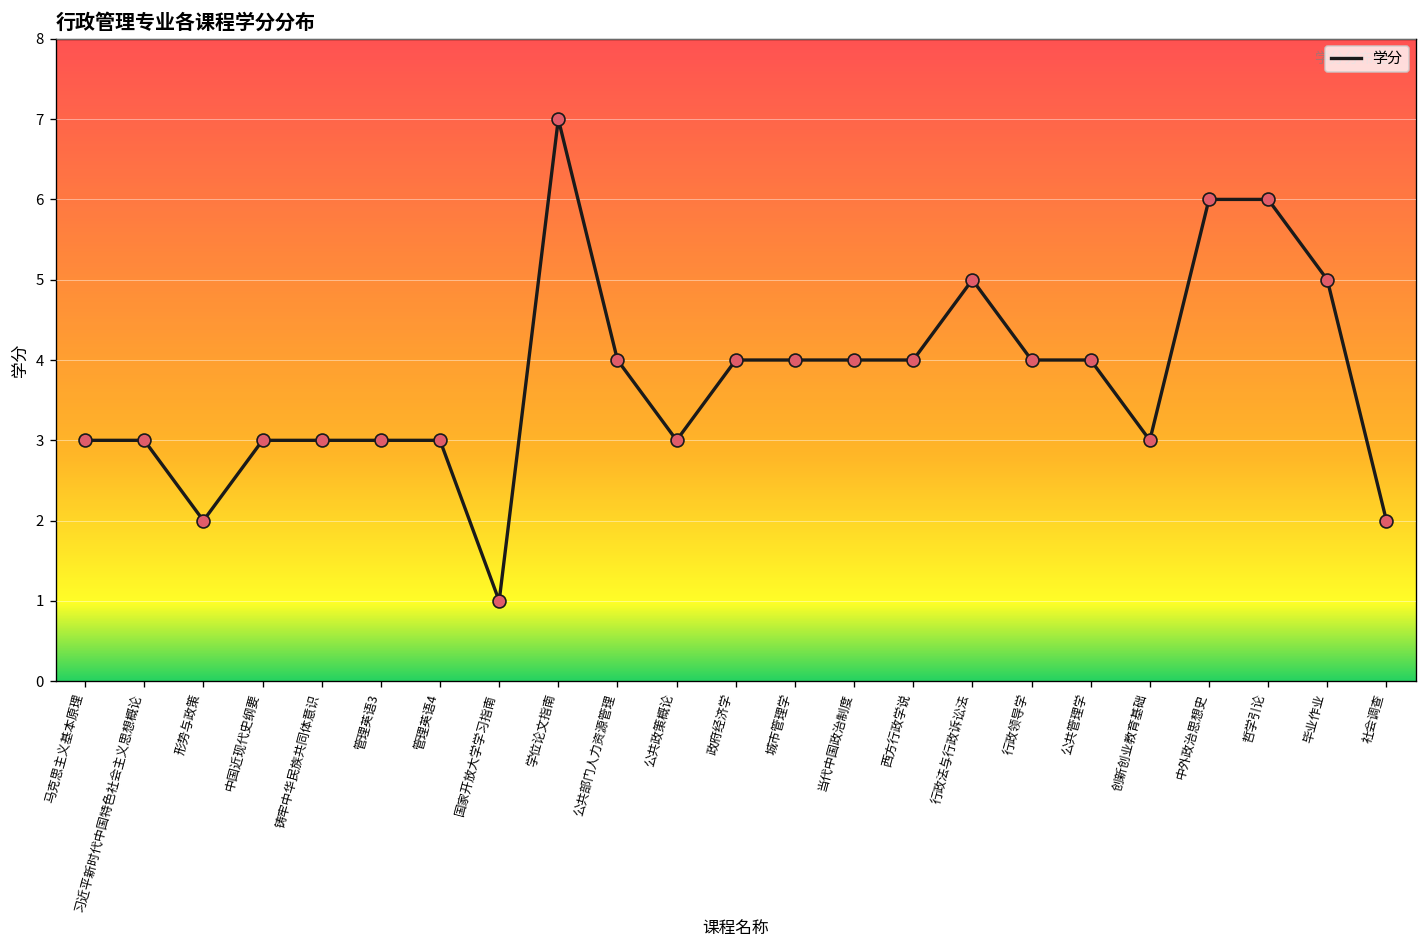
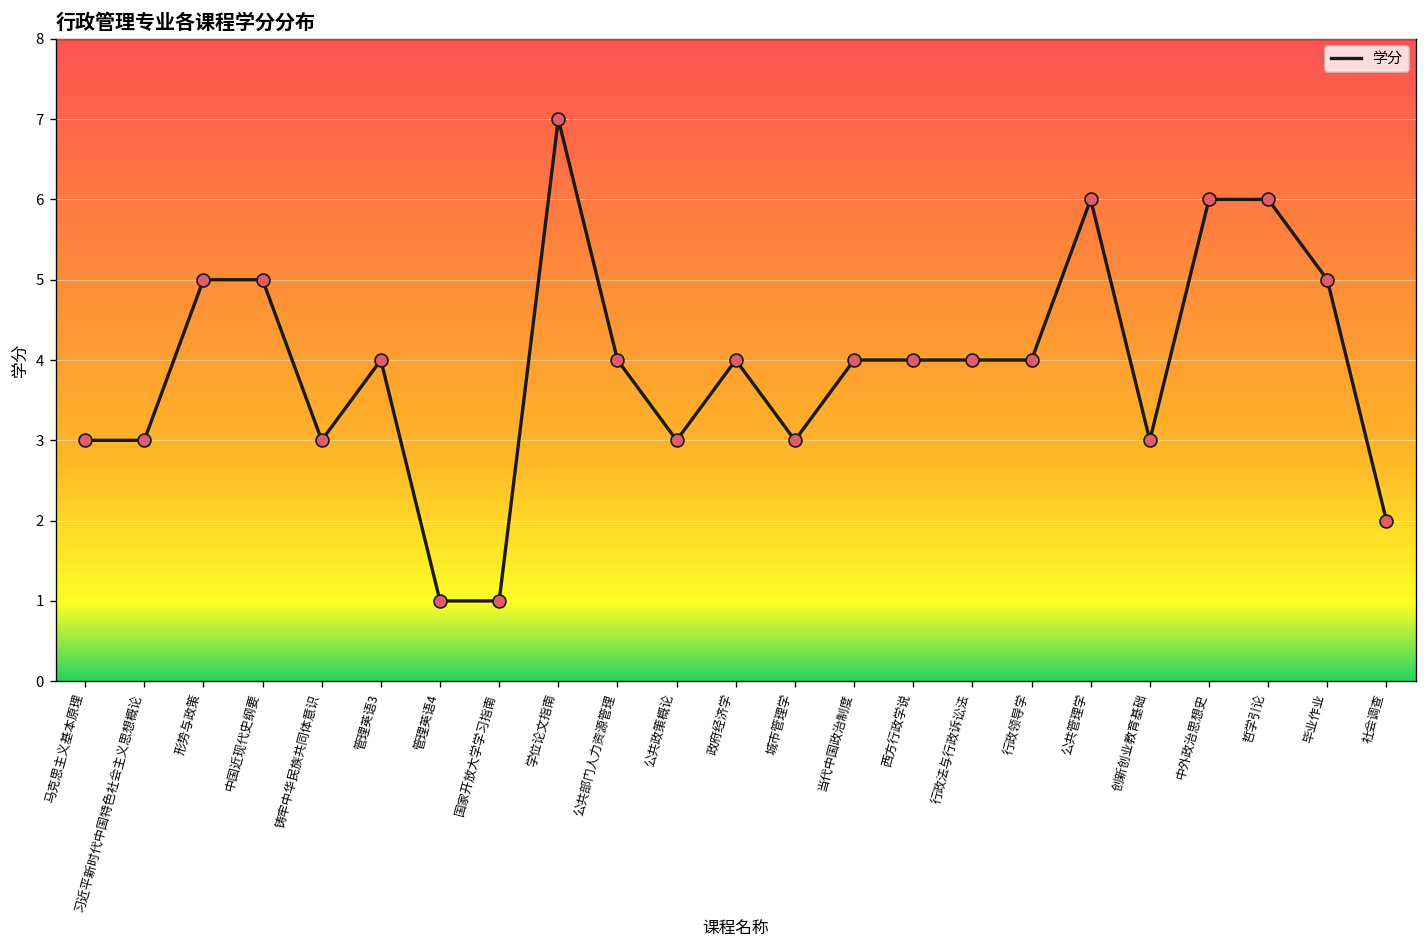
形势与政策: 2 -> 5
中国近现代史纲要: 3 -> 5
管理英语3: 3 -> 4
管理英语4: 3 -> 1
城市管理学: 4 -> 3
行政法与行政诉讼法: 5 -> 4
公共管理学: 4 -> 6
